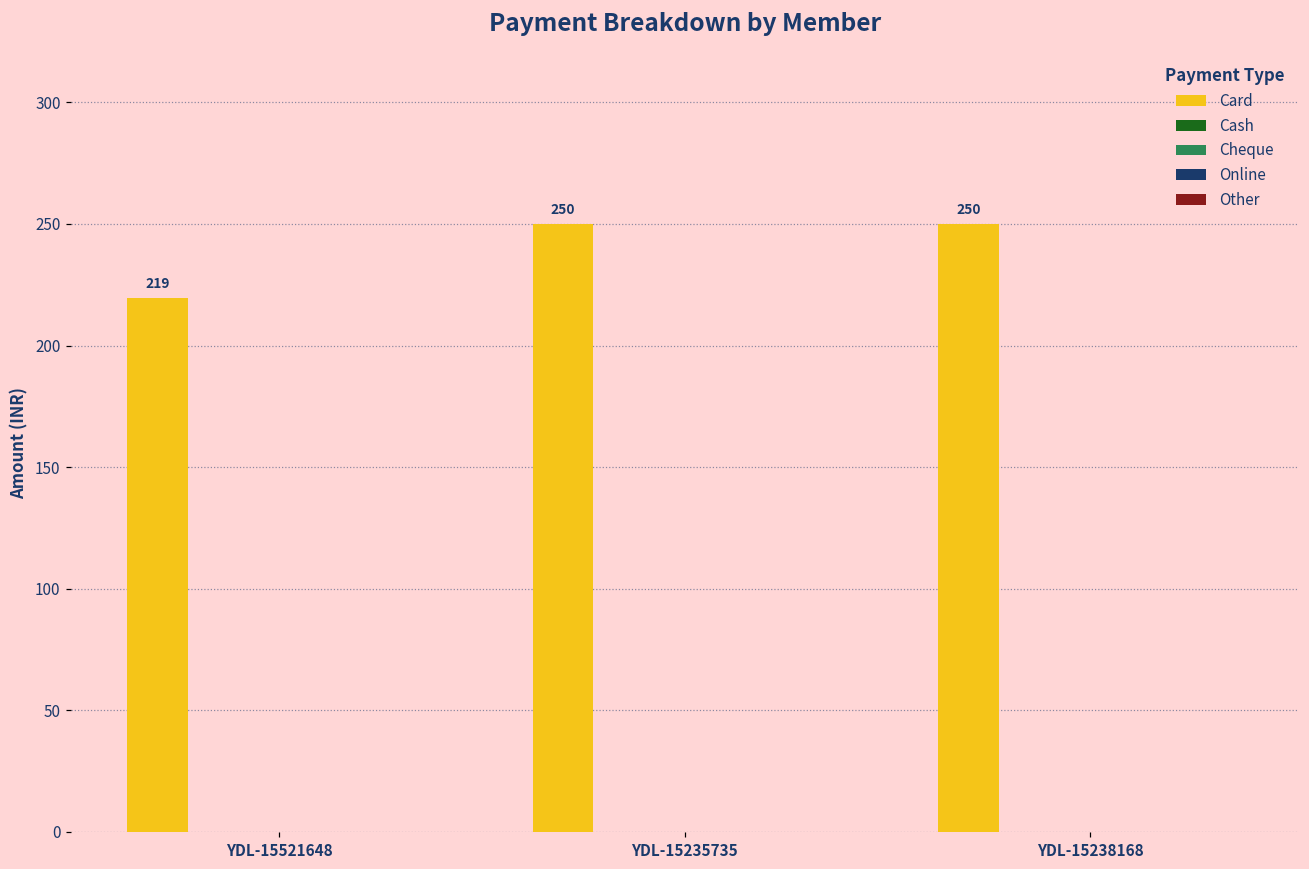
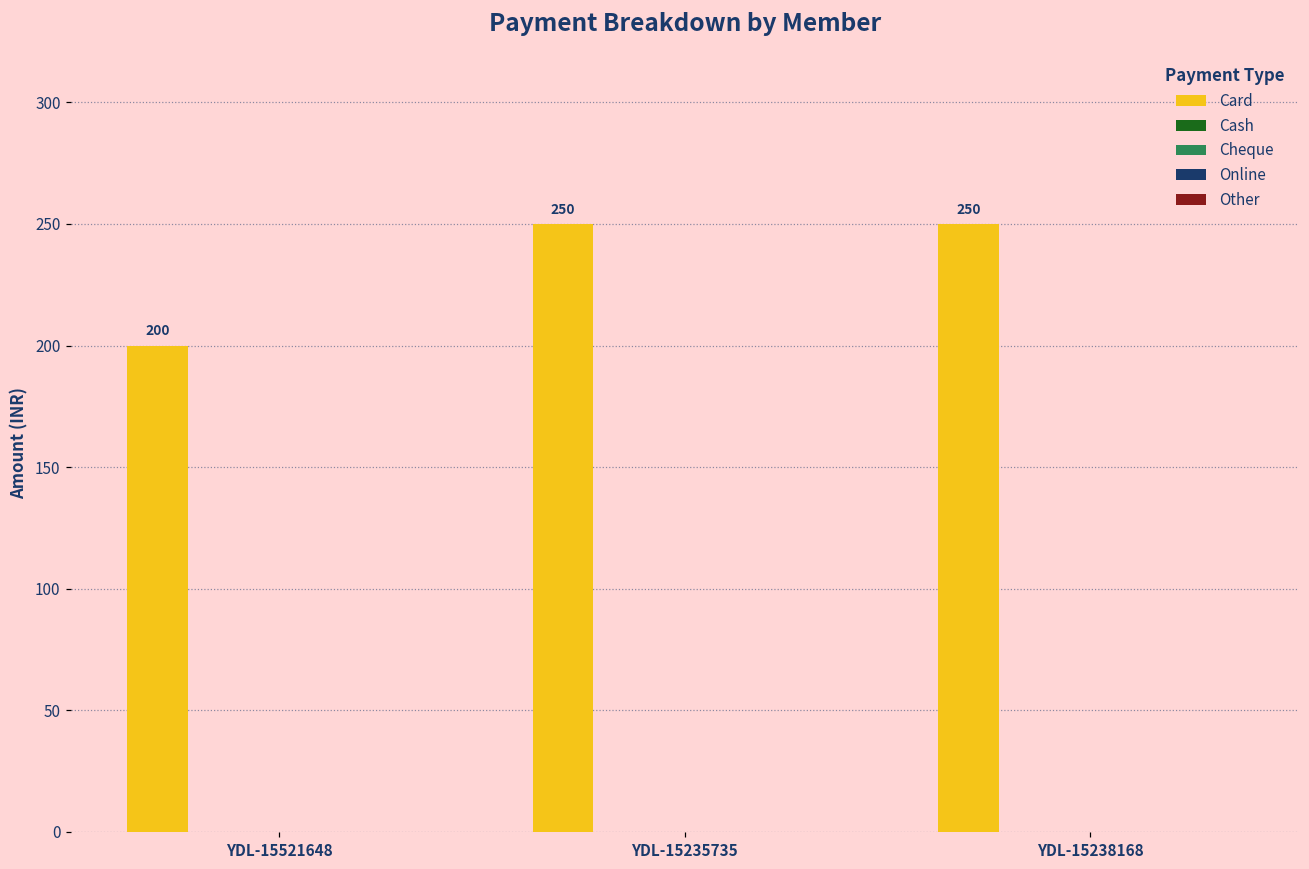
Card, YDL-15521648: 219 -> 200
